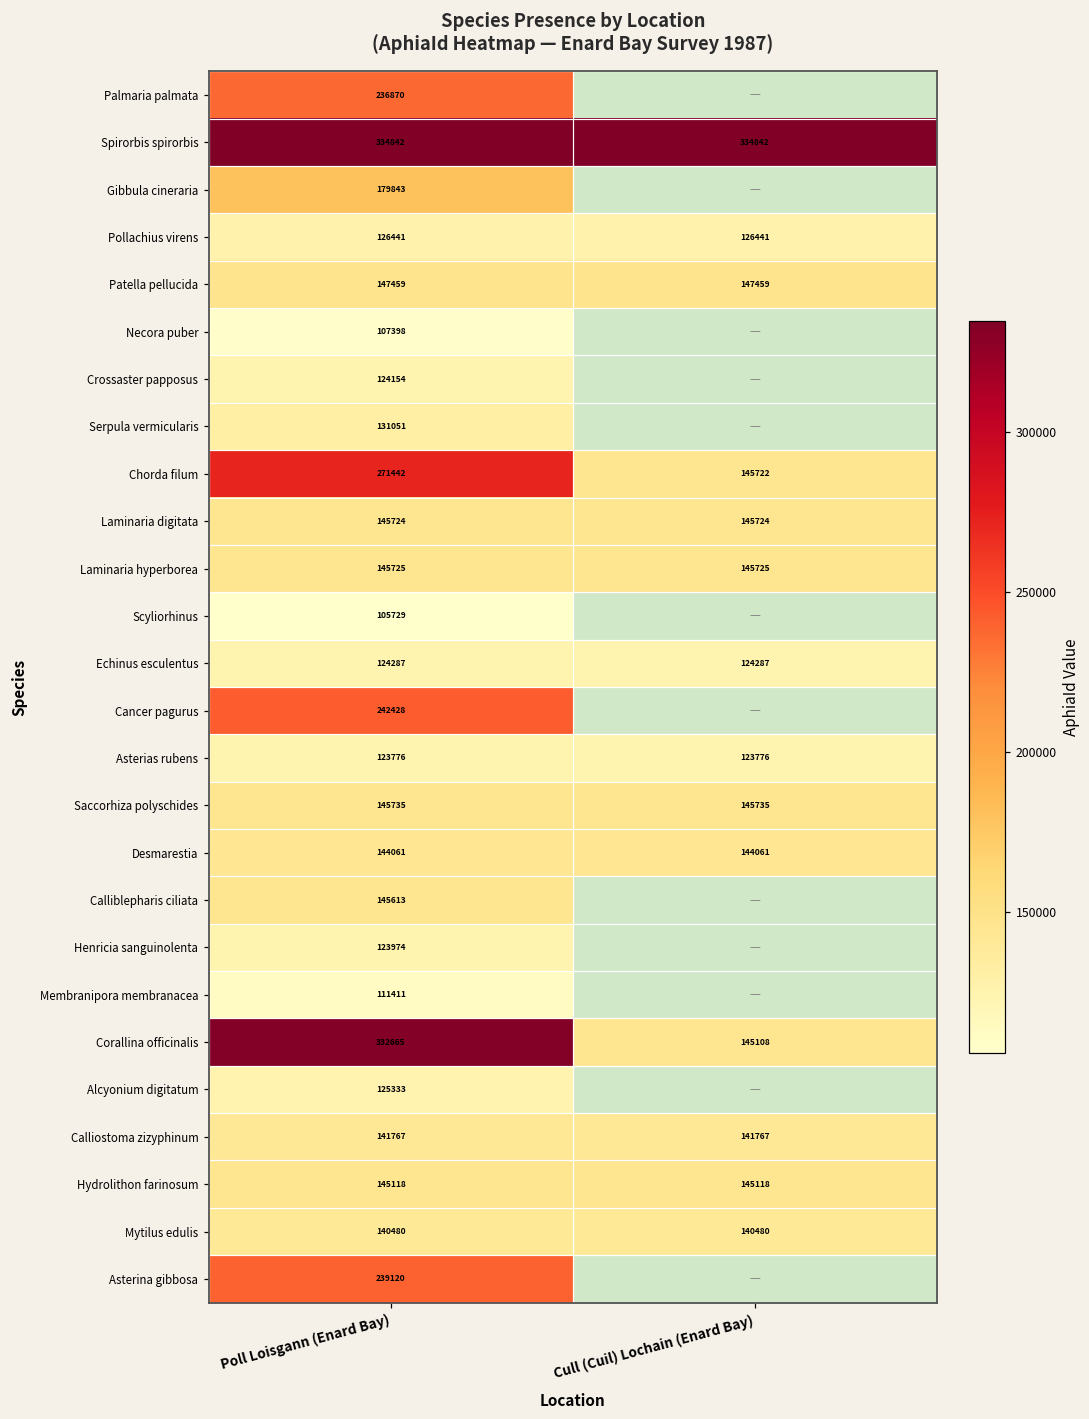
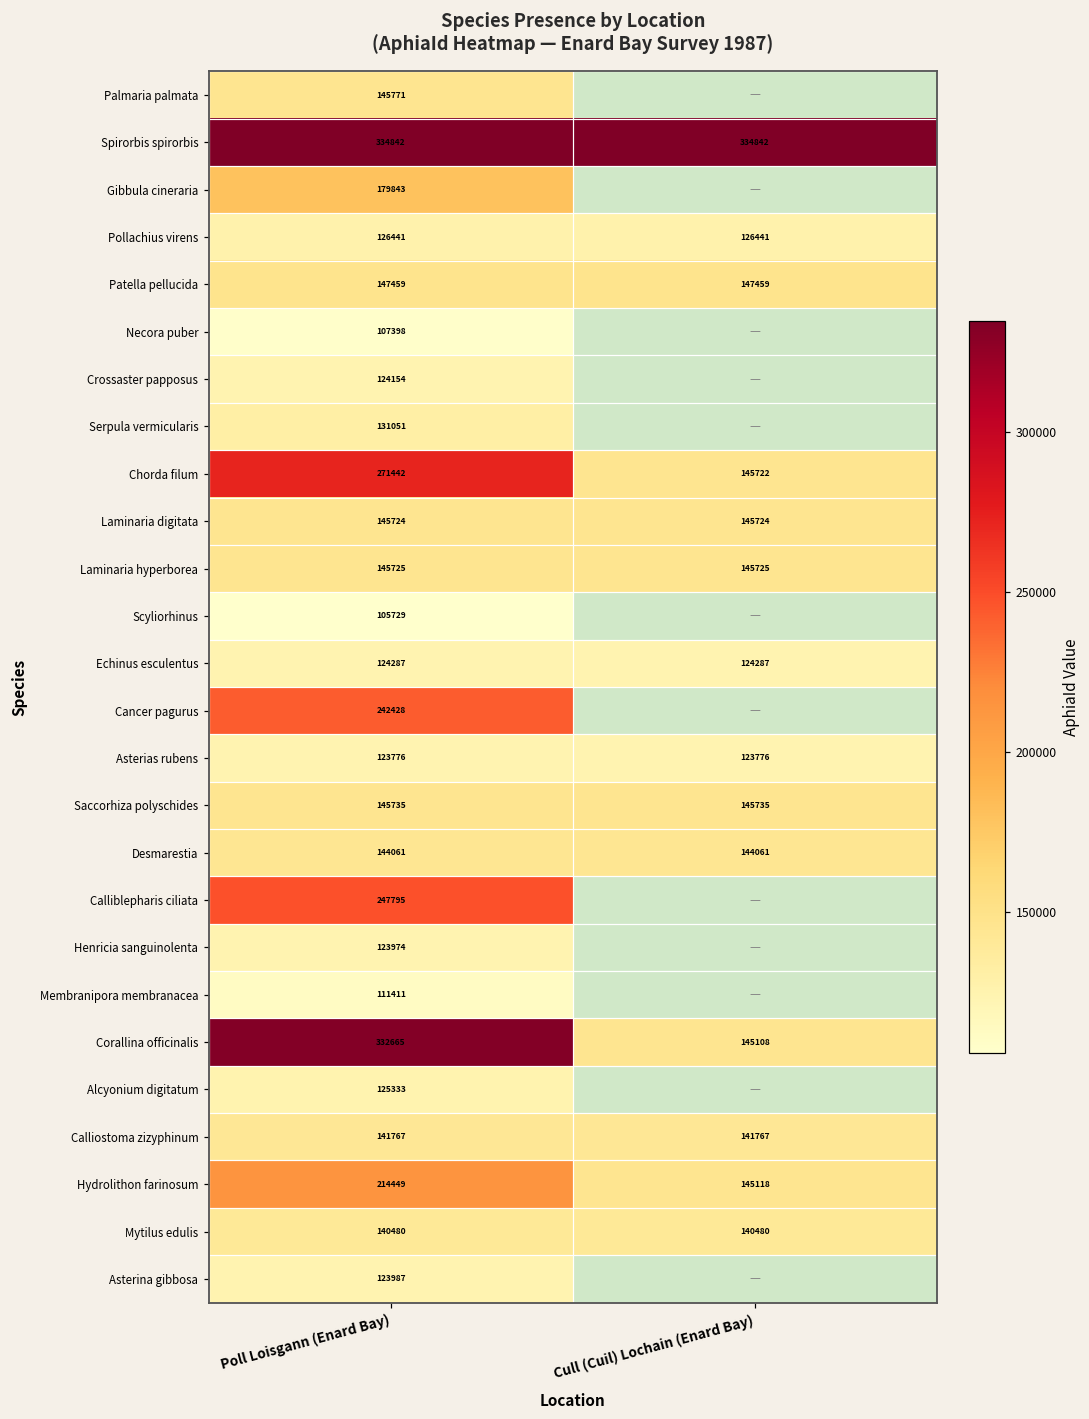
Palmaria palmata, Poll Loisgann (Enard Bay): 236870 -> 145771
Calliblepharis ciliata, Poll Loisgann (Enard Bay): 145613 -> 247795
Hydrolithon farinosum, Poll Loisgann (Enard Bay): 145118 -> 214449
Asterina gibbosa, Poll Loisgann (Enard Bay): 239120 -> 123987
